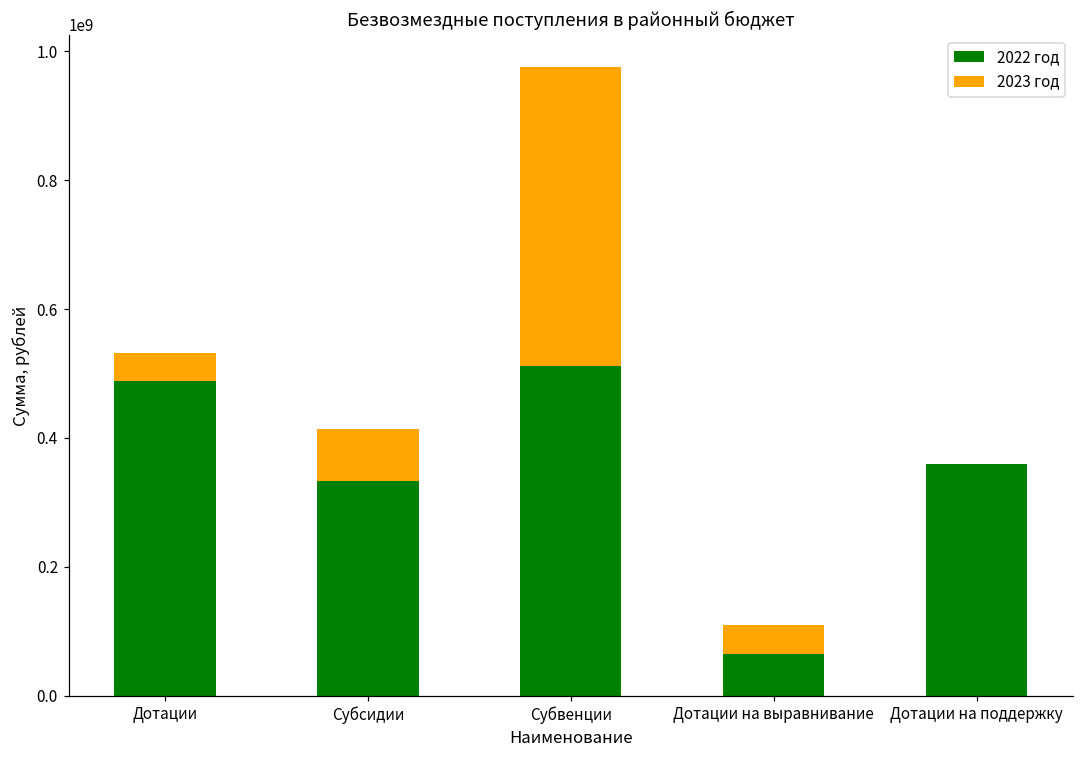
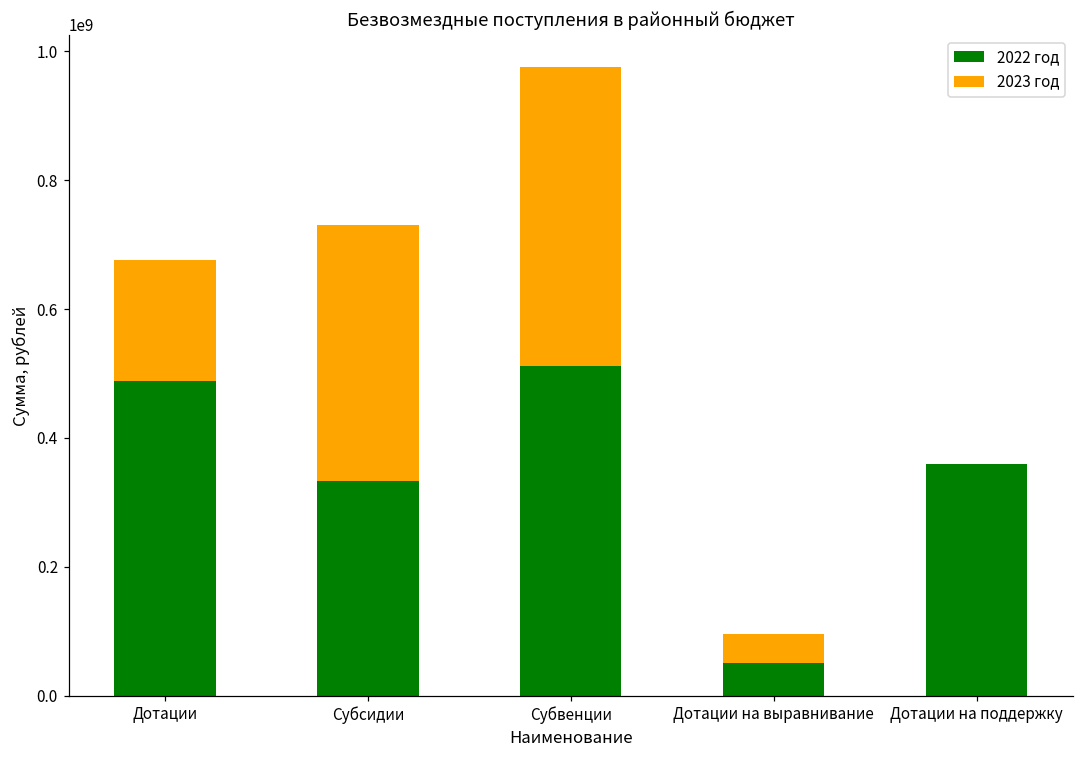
2023 год, Дотации: 40000000 -> 190000000
2023 год, Субсидии: 80000000 -> 400000000
2022 год, Дотации на выравнивание: 70000000 -> 50000000
